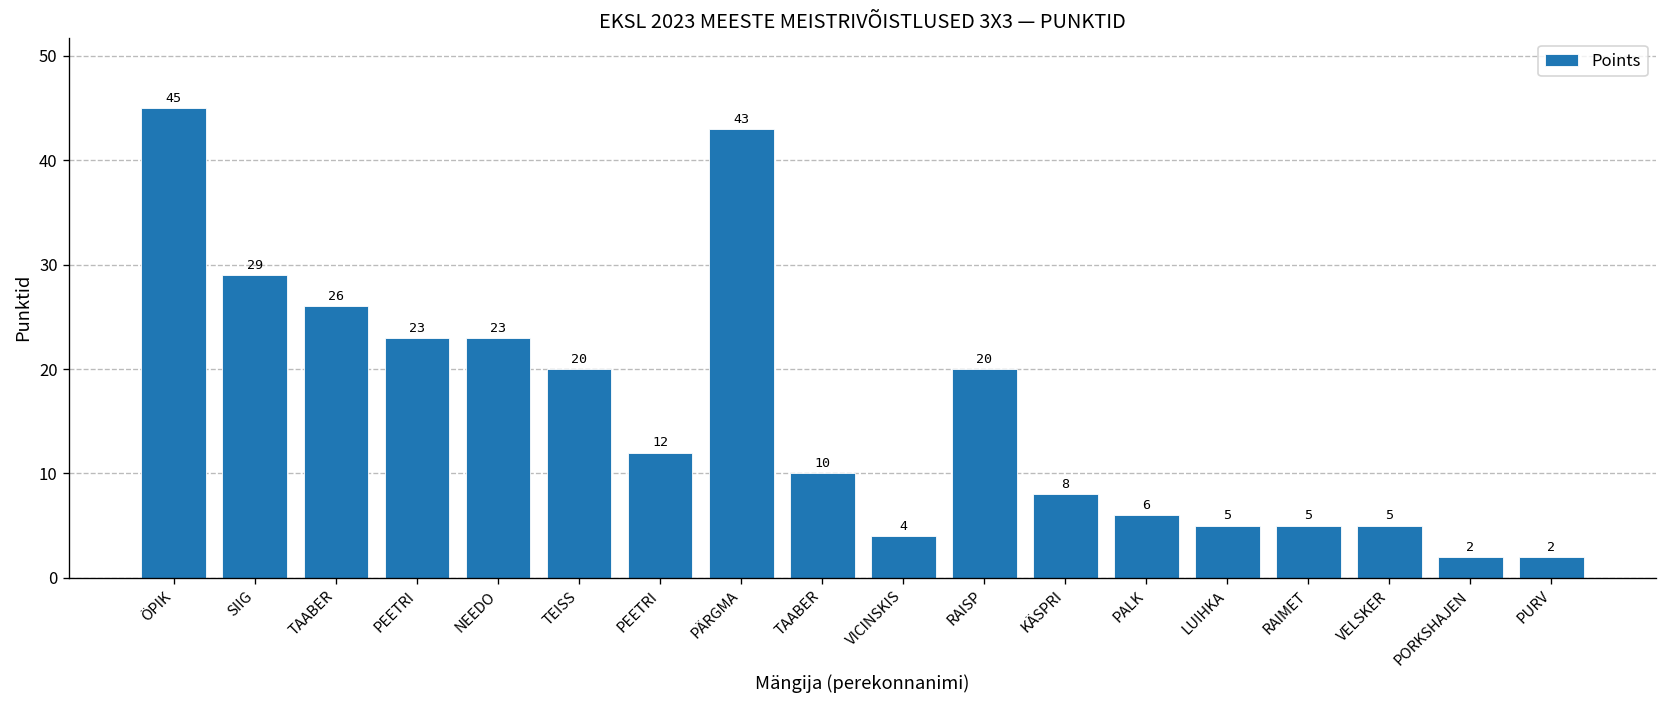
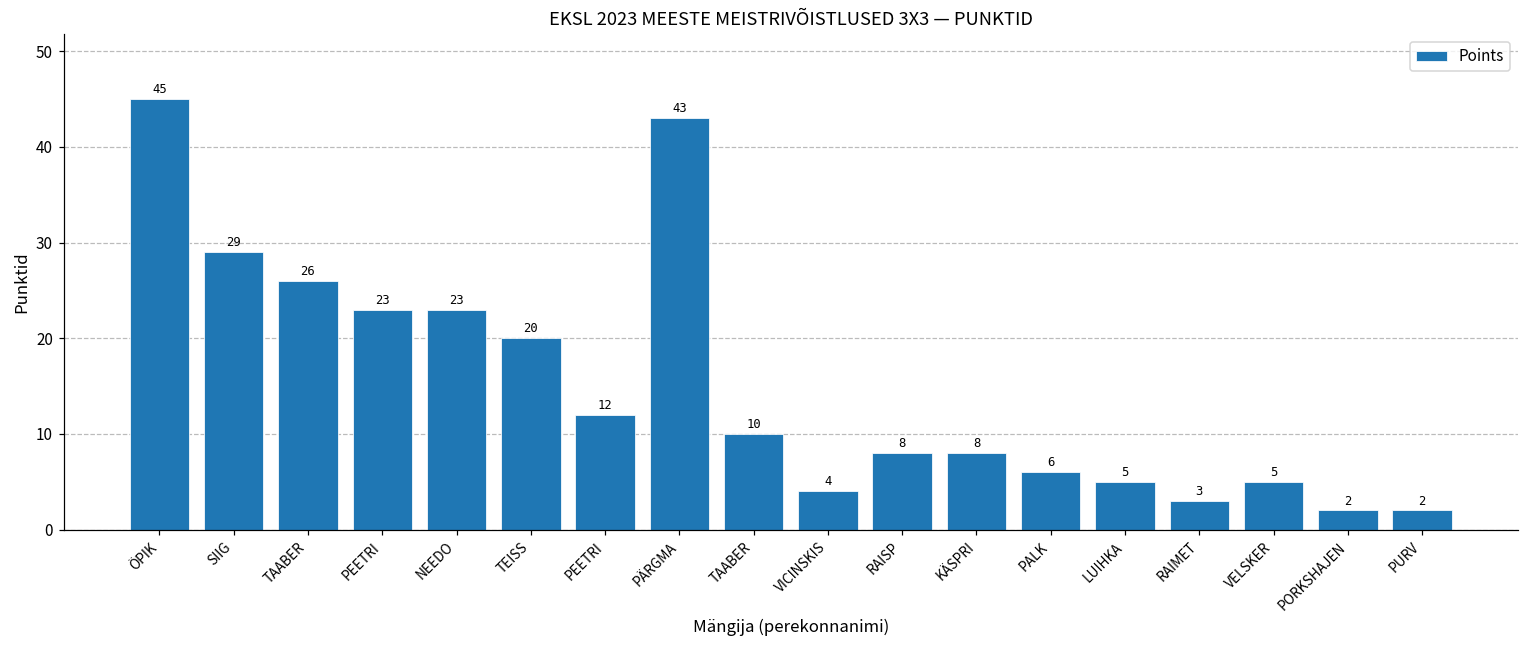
RAISP: 20 -> 8
RAIMET: 5 -> 3
